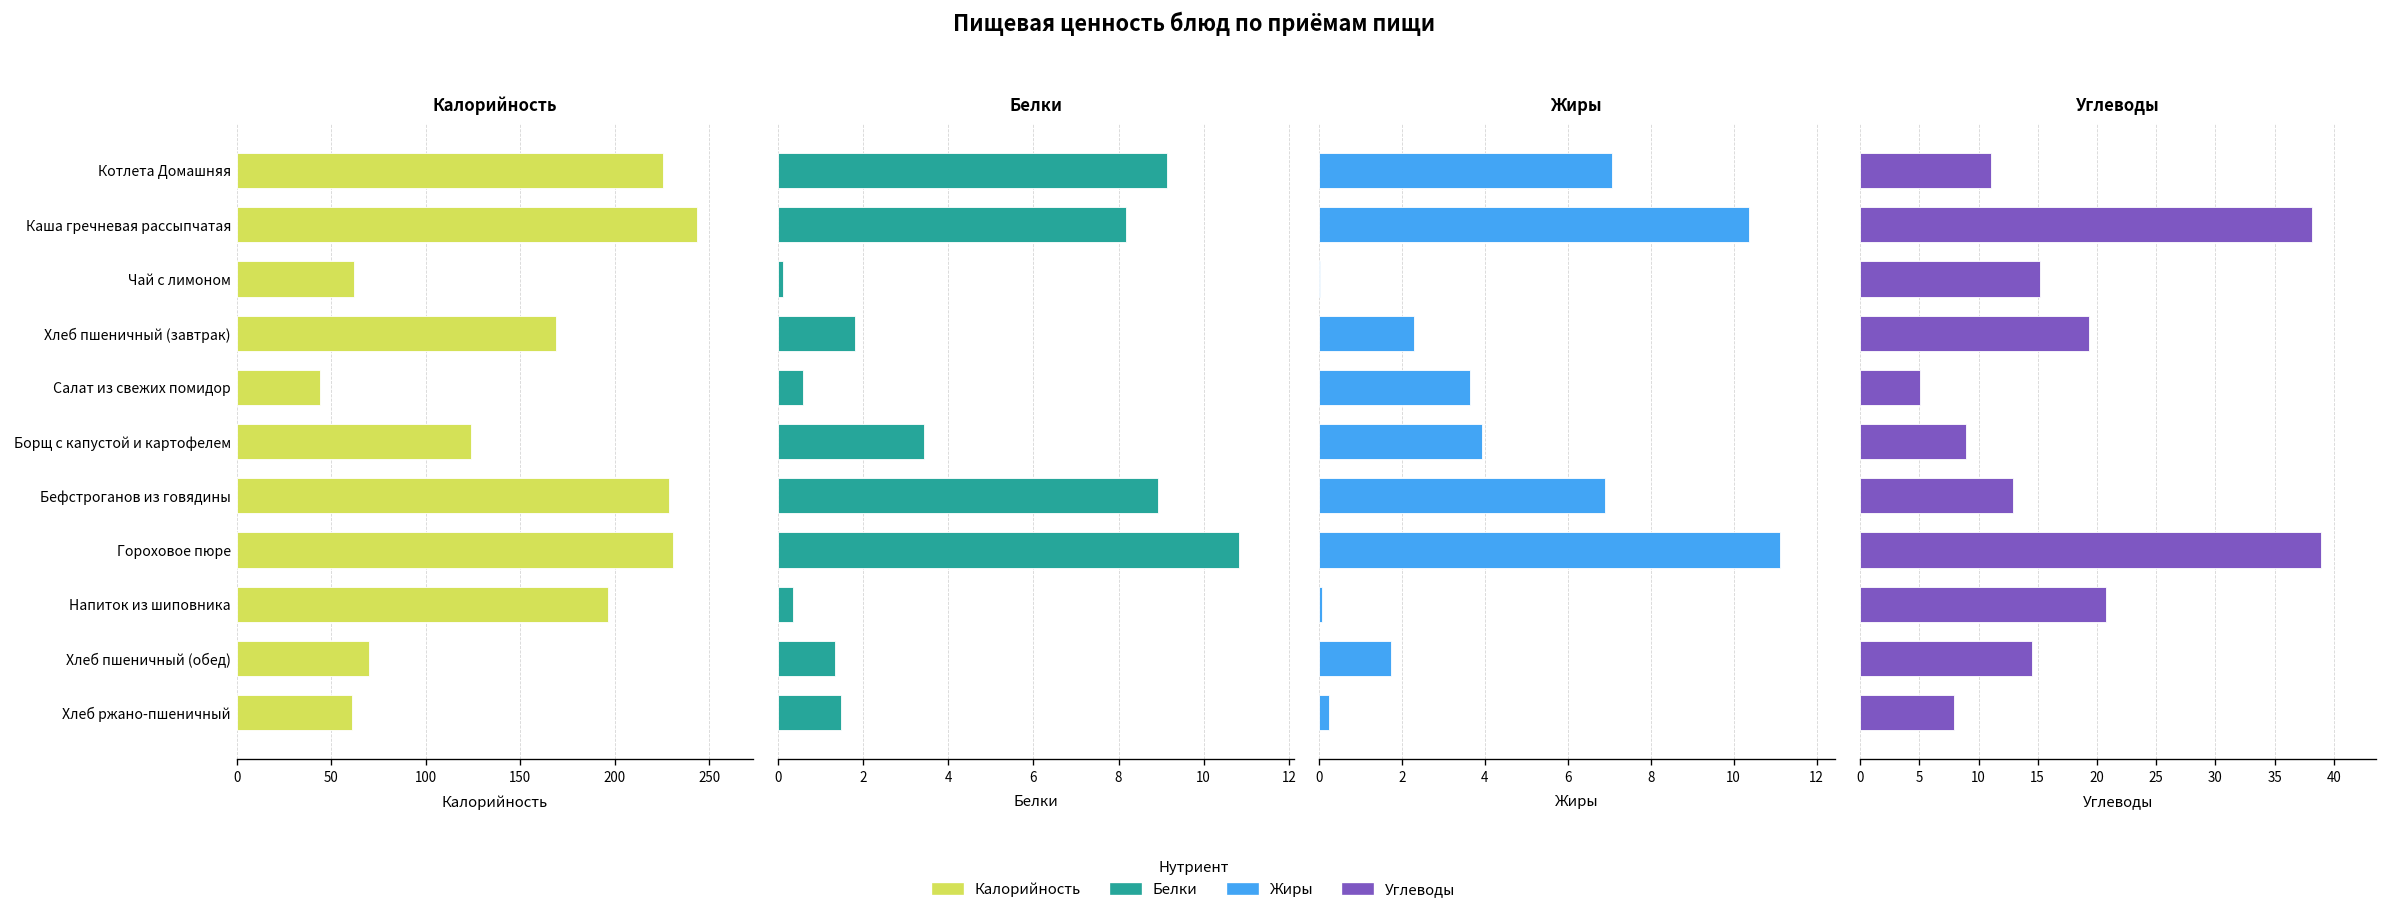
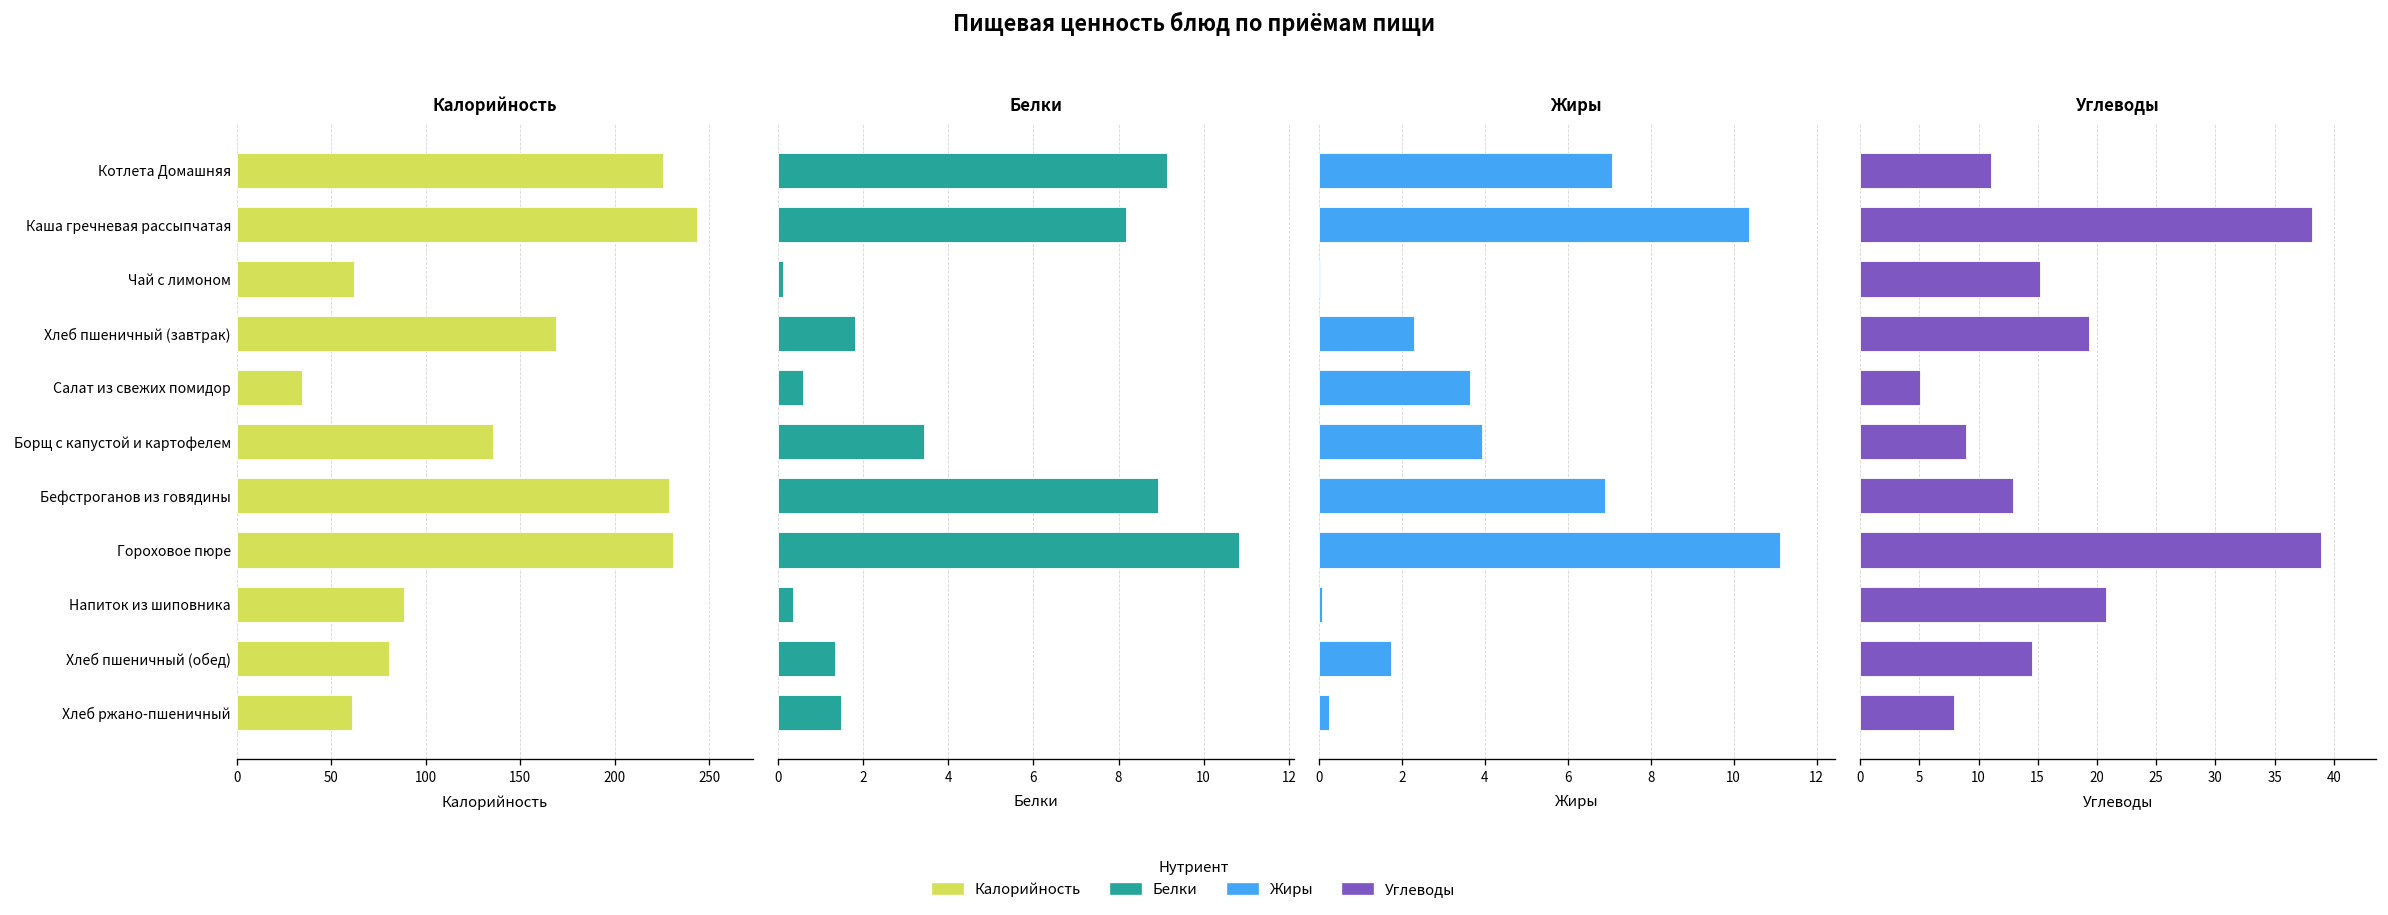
Калорийность, Салат из свежих помидор: 44 -> 34
Калорийность, Борщ с капустой и картофелем: 124 -> 135
Калорийность, Напиток из шиповника: 197 -> 88
Калорийность, Хлеб пшеничный (обед): 70 -> 80
